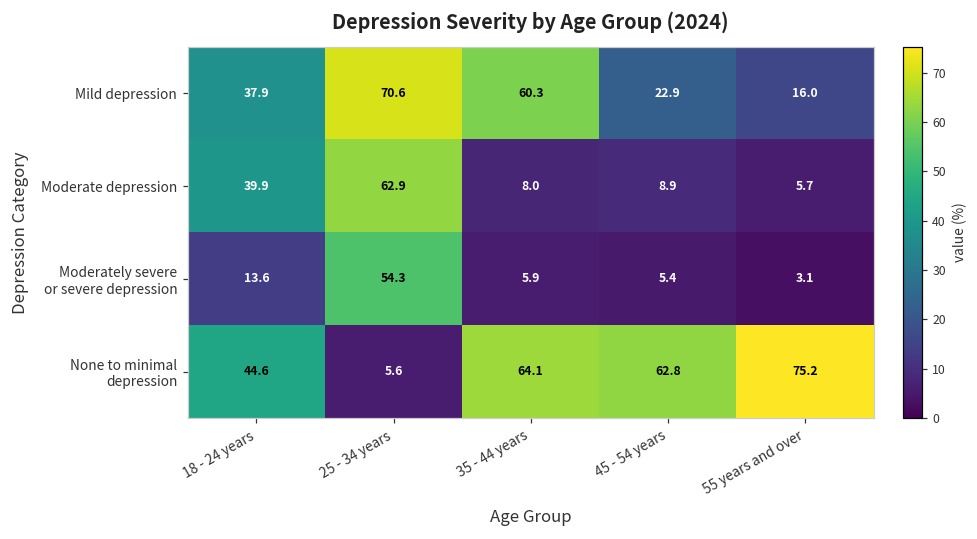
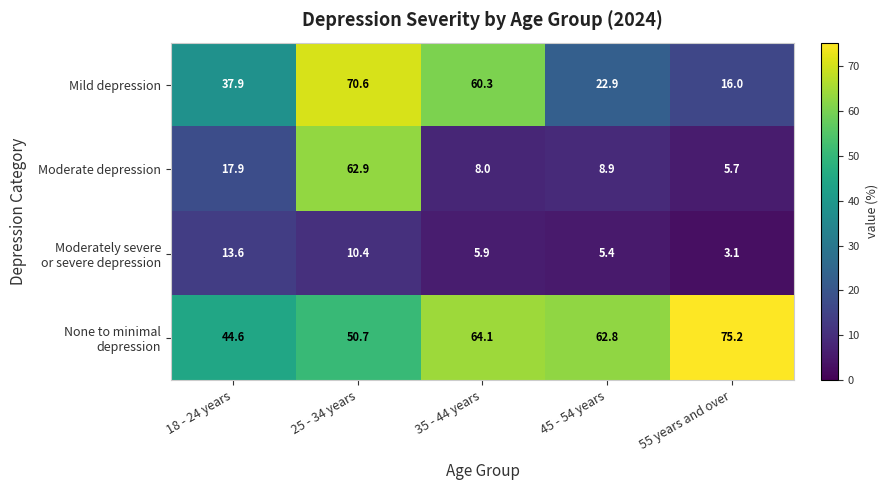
Moderate depression, 18 - 24 years: 39.9 -> 17.9
Moderately severe or severe depression, 25 - 34 years: 54.3 -> 10.4
None to minimal depression, 25 - 34 years: 5.6 -> 50.7
